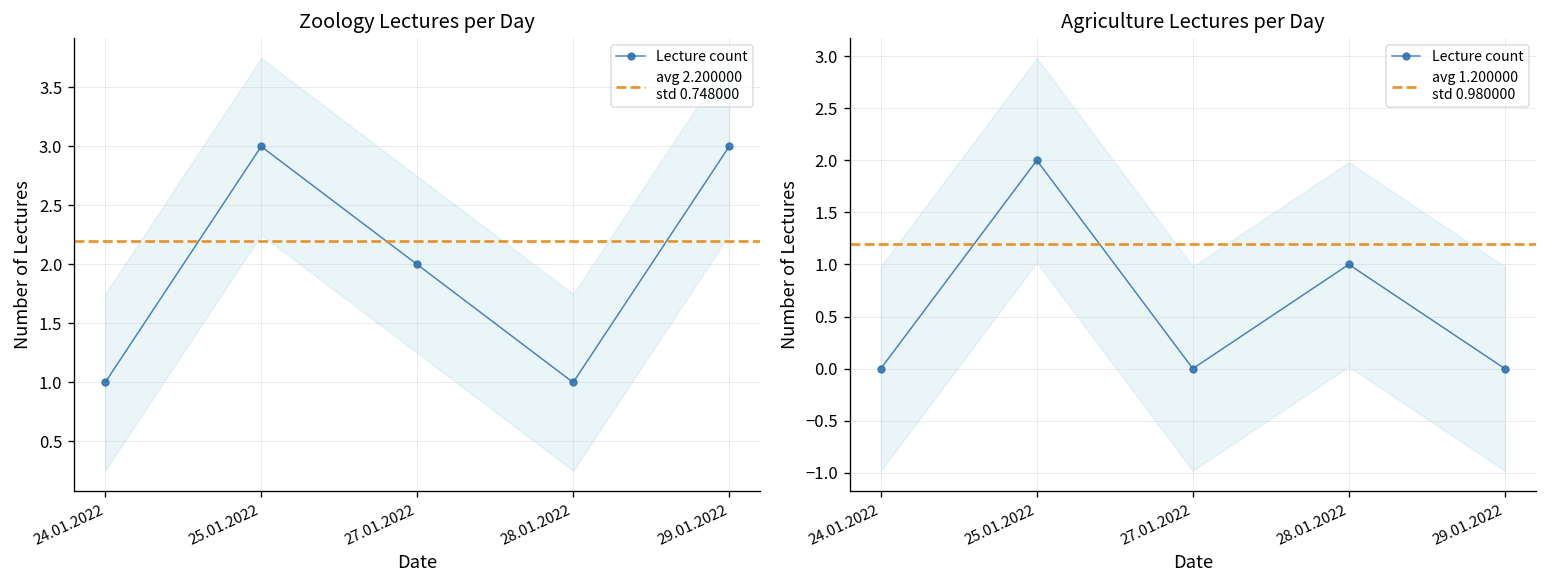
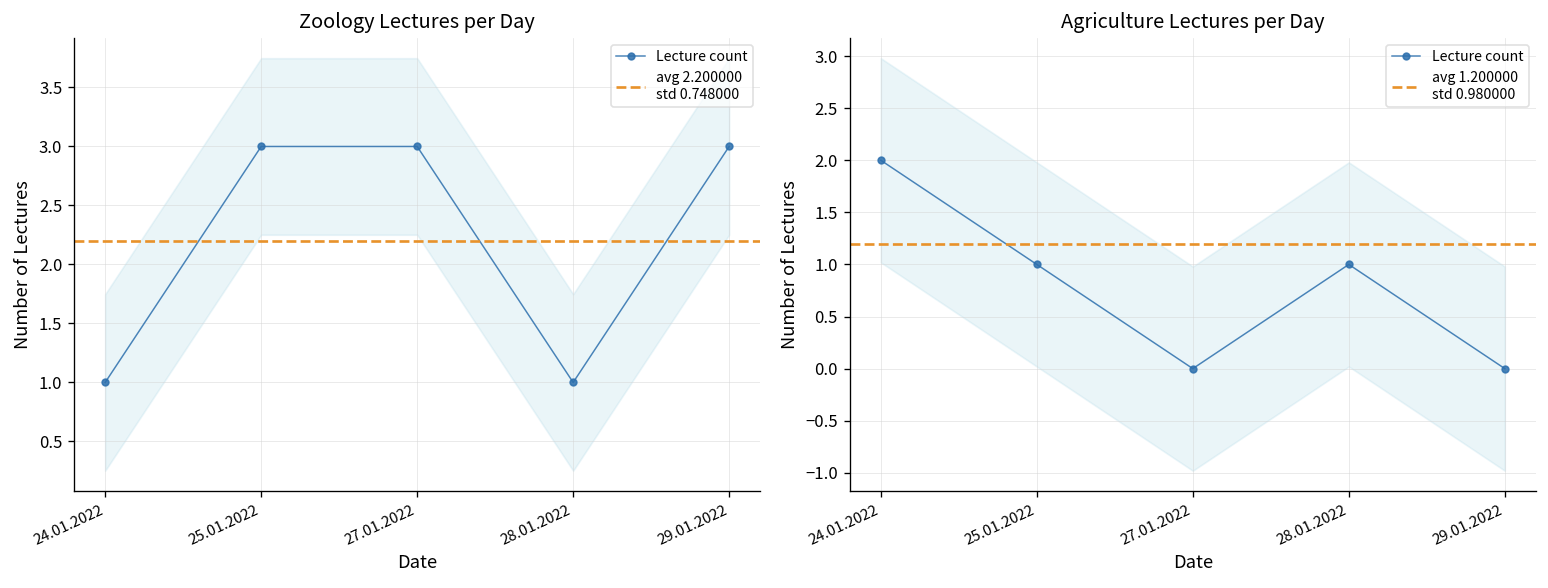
Zoology Lectures per Day, Lecture count, 27.01.2022: 2 -> 3
Agriculture Lectures per Day, Lecture count, 24.01.2022: 0 -> 2
Agriculture Lectures per Day, Lecture count, 25.01.2022: 2 -> 1
